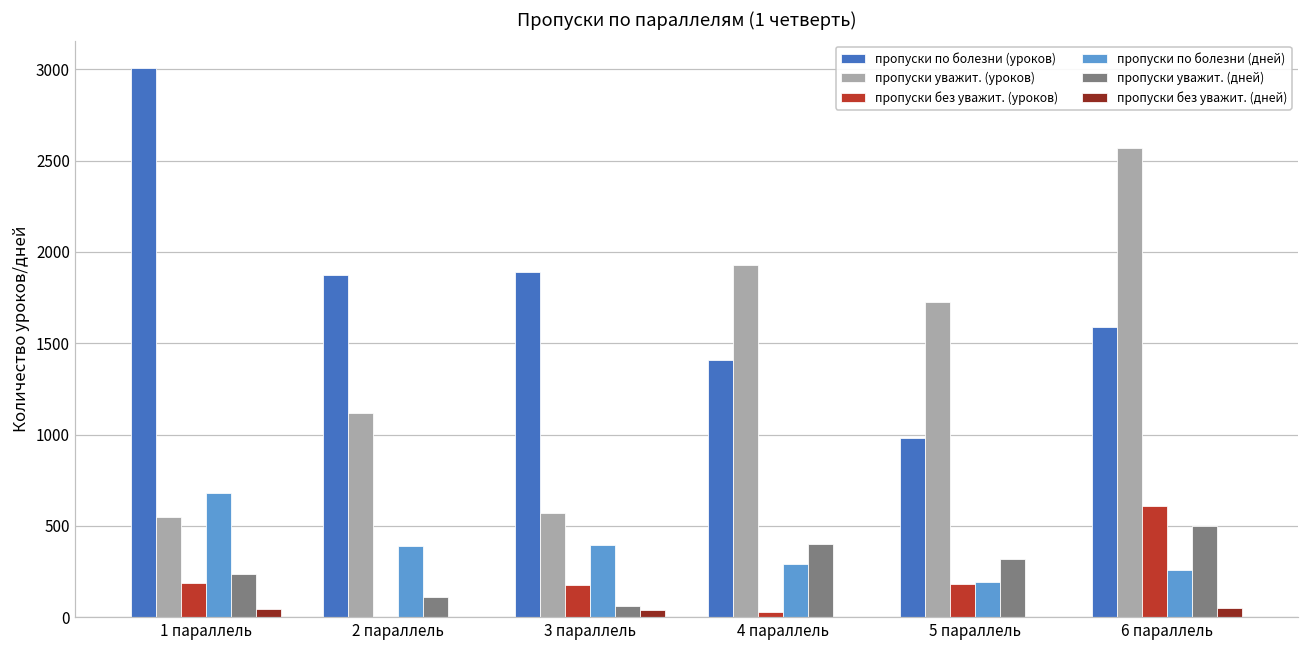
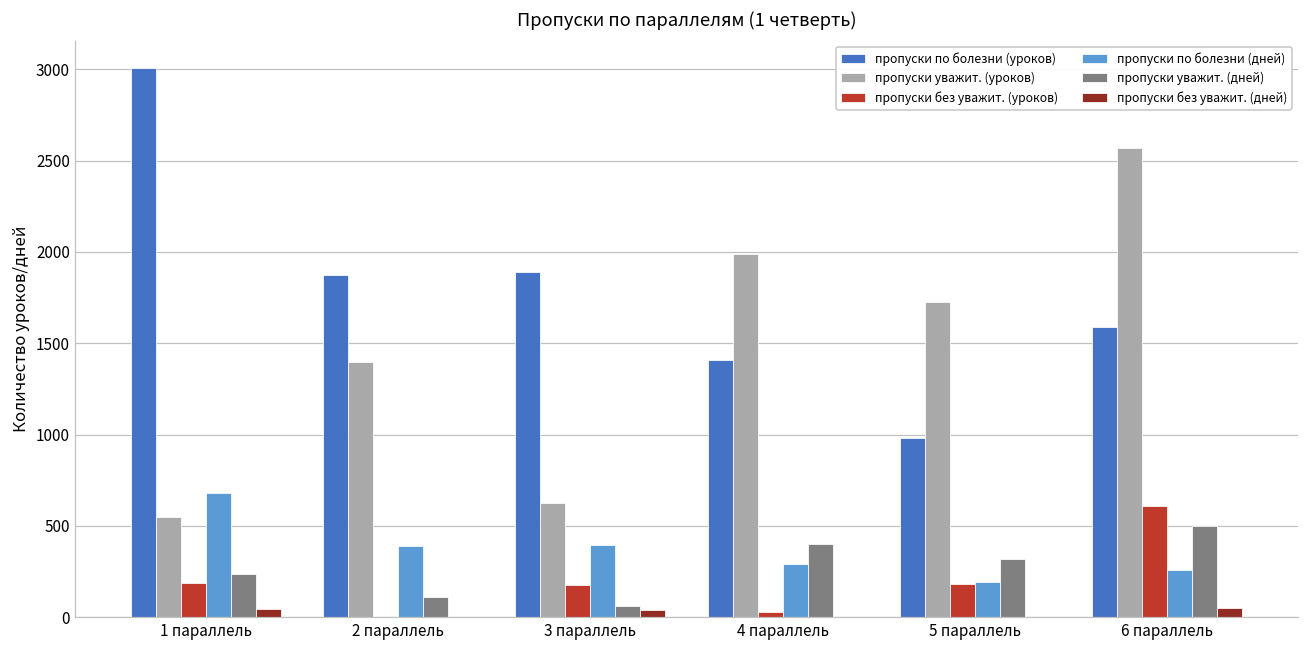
пропуски уважит. (уроков), 2 параллель: 1120 -> 1400
пропуски уважит. (уроков), 3 параллель: 570 -> 620
пропуски уважит. (уроков), 4 параллель: 1930 -> 1990
